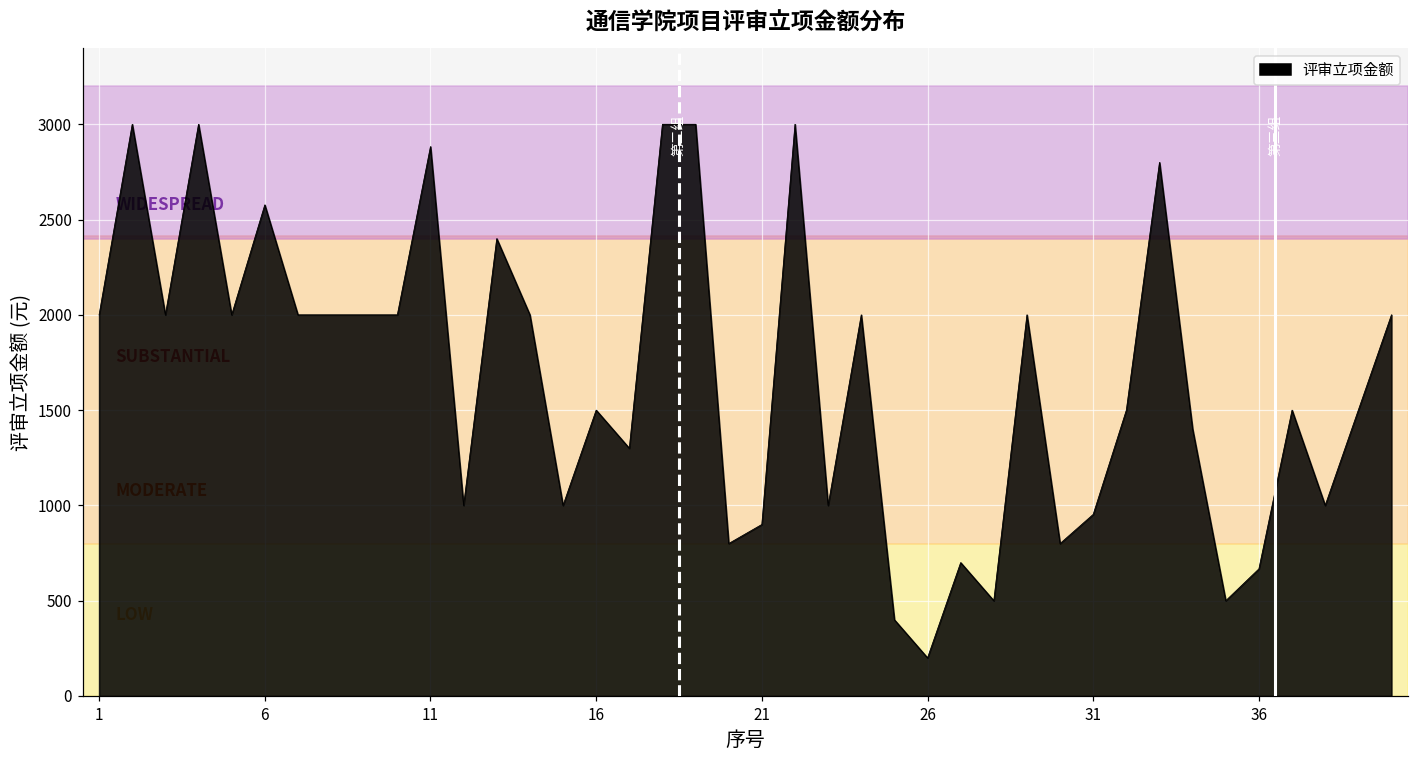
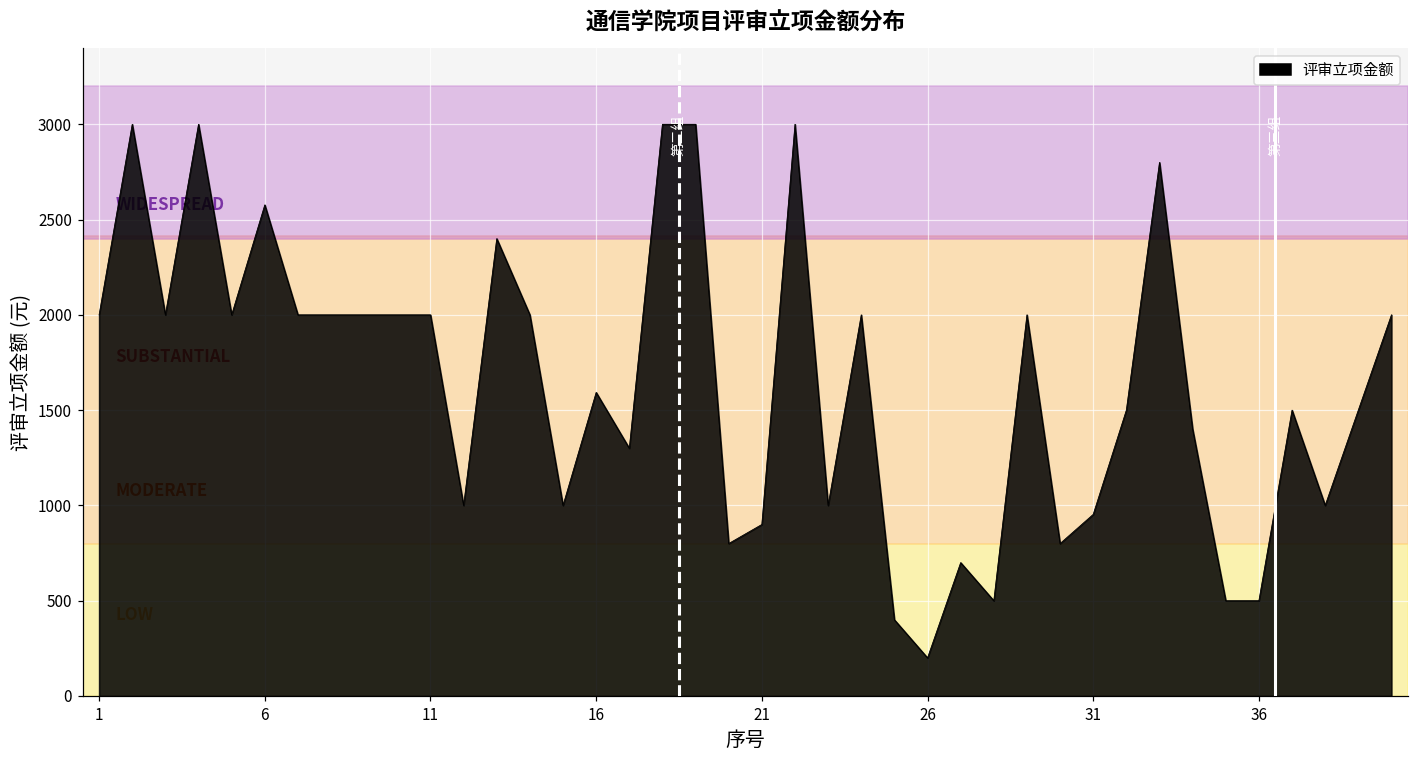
11: 2880 -> 2000
16: 1500 -> 1590
36: 670 -> 500
